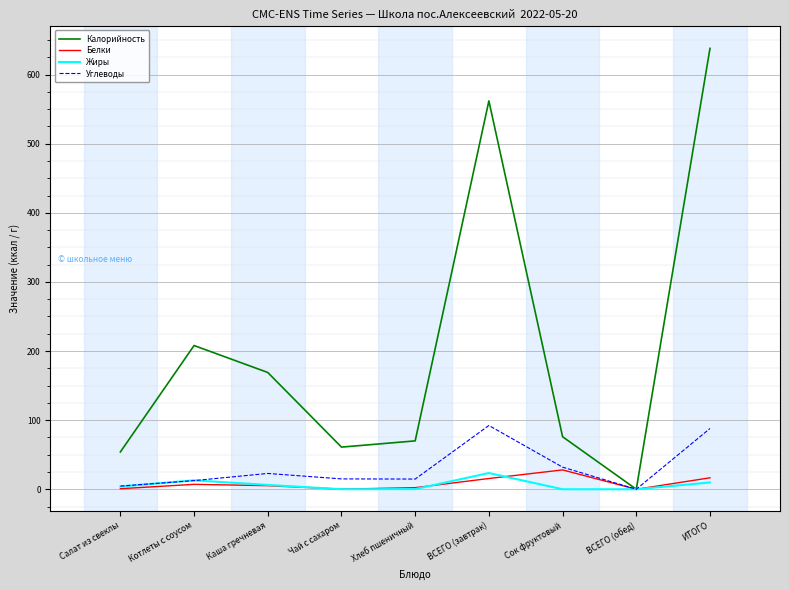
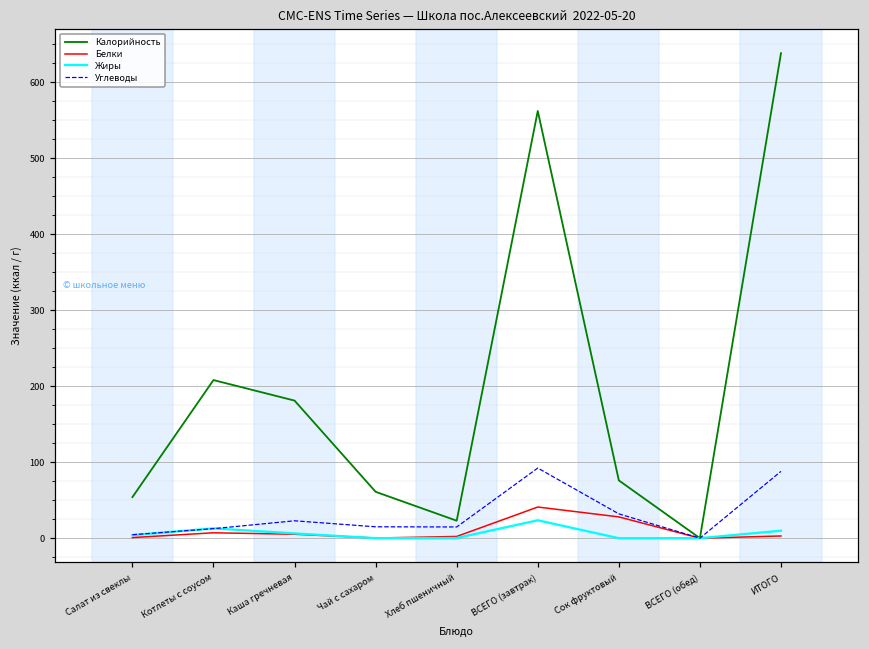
Калорийность, Каша гречневая: 170 -> 180
Калорийность, Хлеб пшеничный: 70 -> 20
Белки, ВСЕГО (завтрак): 20 -> 40
Белки, ИТОГО: 20 -> 0
